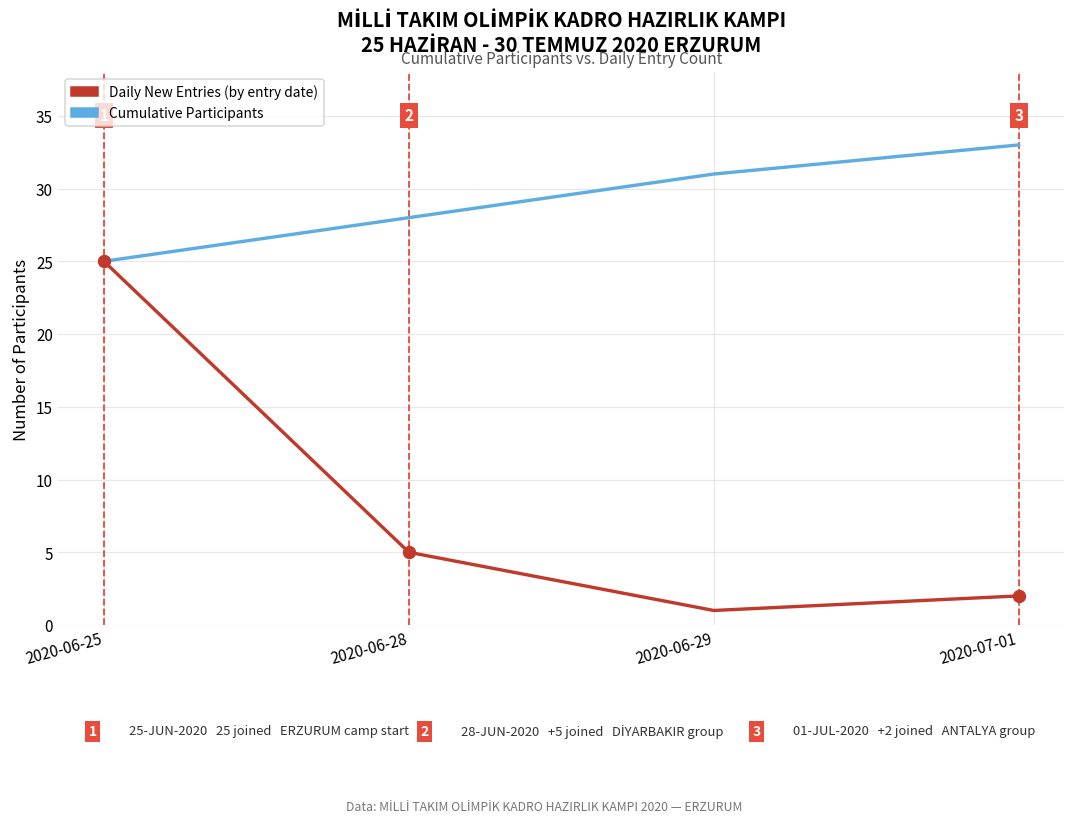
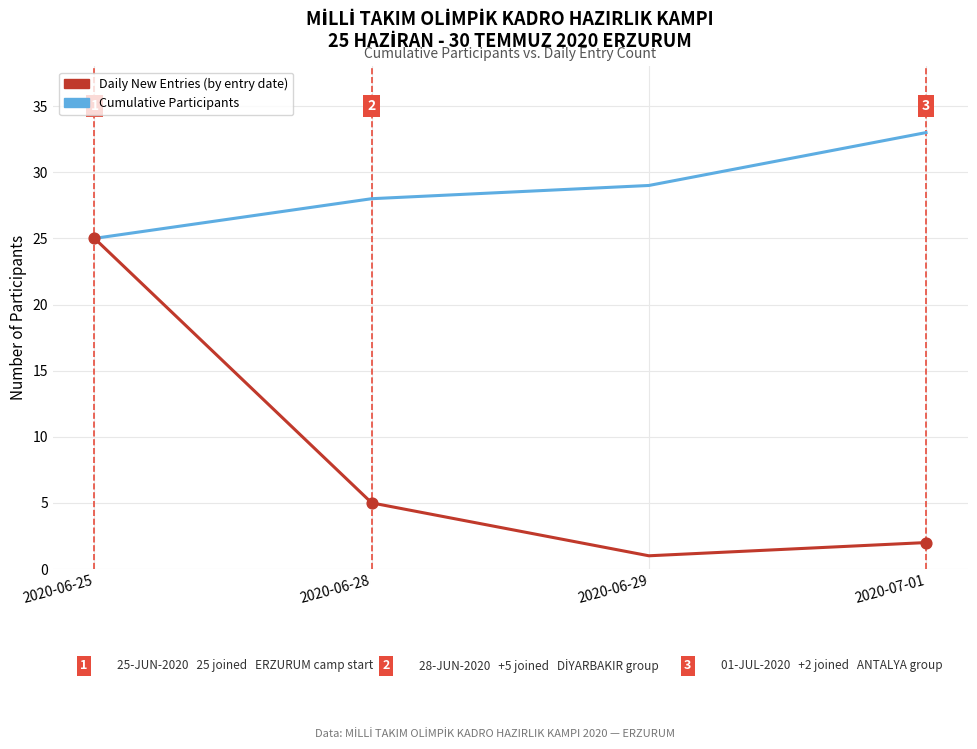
Cumulative Participants, 2020-06-29: 31 -> 29
